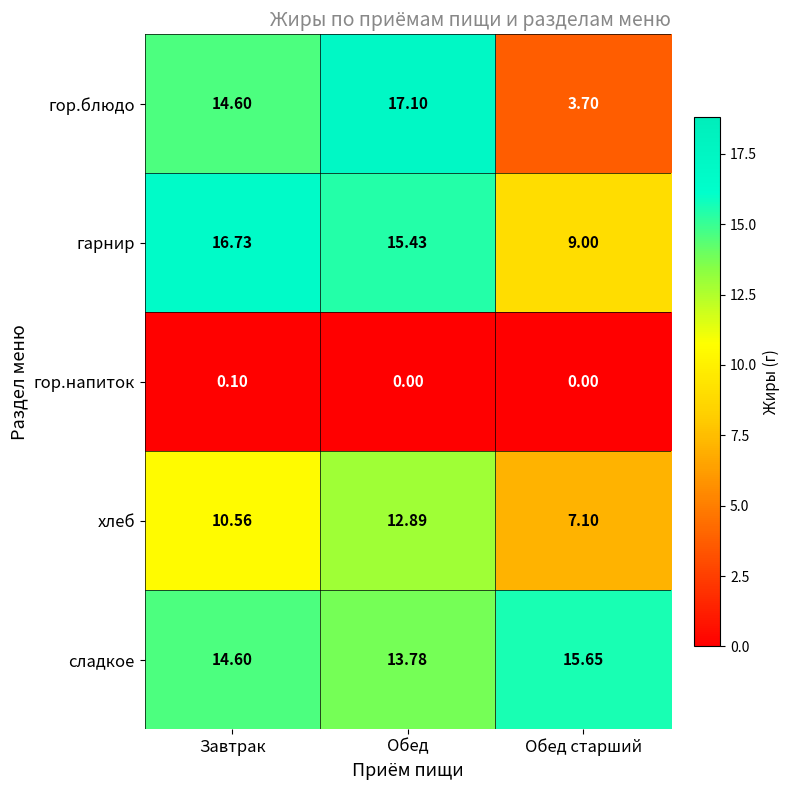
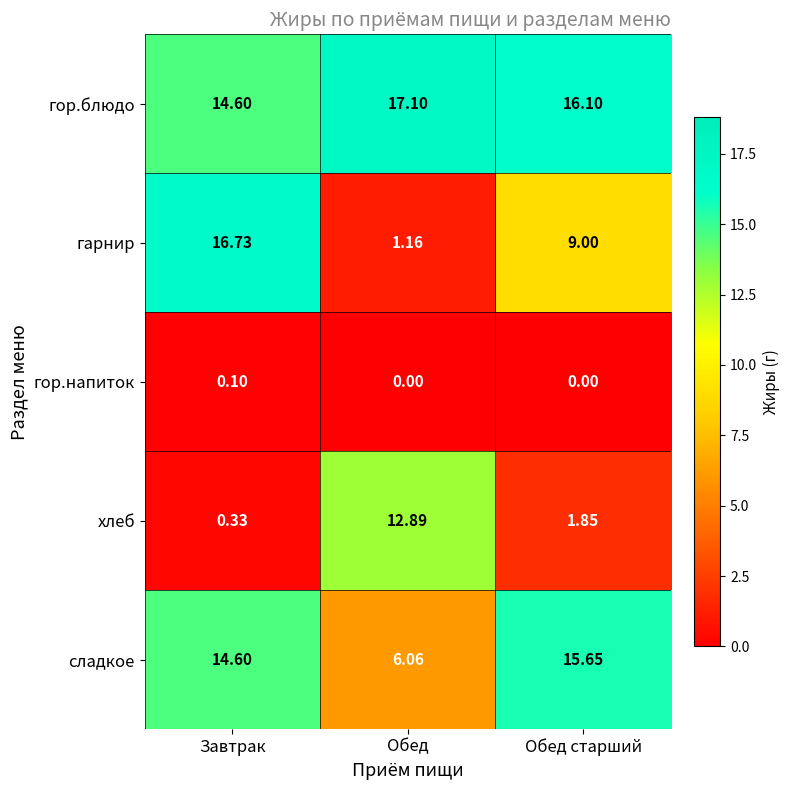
гор.блюдо, Обед старший: 3.70 -> 16.10
гарнир, Обед: 15.43 -> 1.16
хлеб, Завтрак: 10.56 -> 0.33
хлеб, Обед старший: 7.10 -> 1.85
сладкое, Обед: 13.78 -> 6.06
